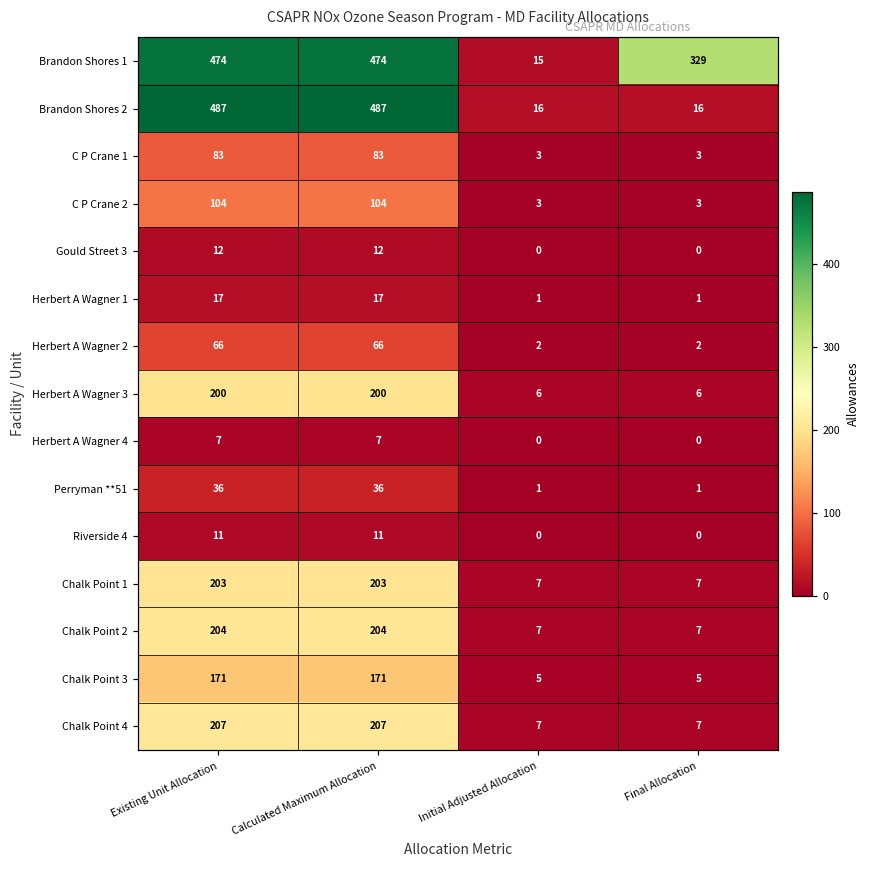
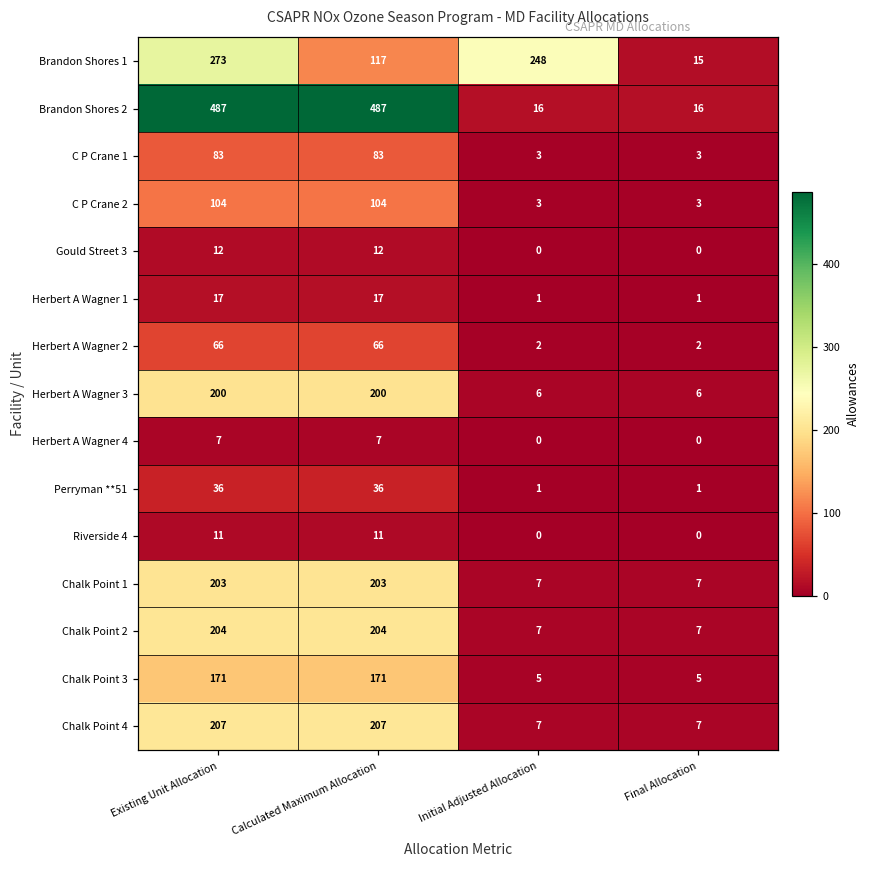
Brandon Shores 1, Existing Unit Allocation: 474 -> 273
Brandon Shores 1, Calculated Maximum Allocation: 474 -> 117
Brandon Shores 1, Initial Adjusted Allocation: 15 -> 248
Brandon Shores 1, Final Allocation: 329 -> 15
